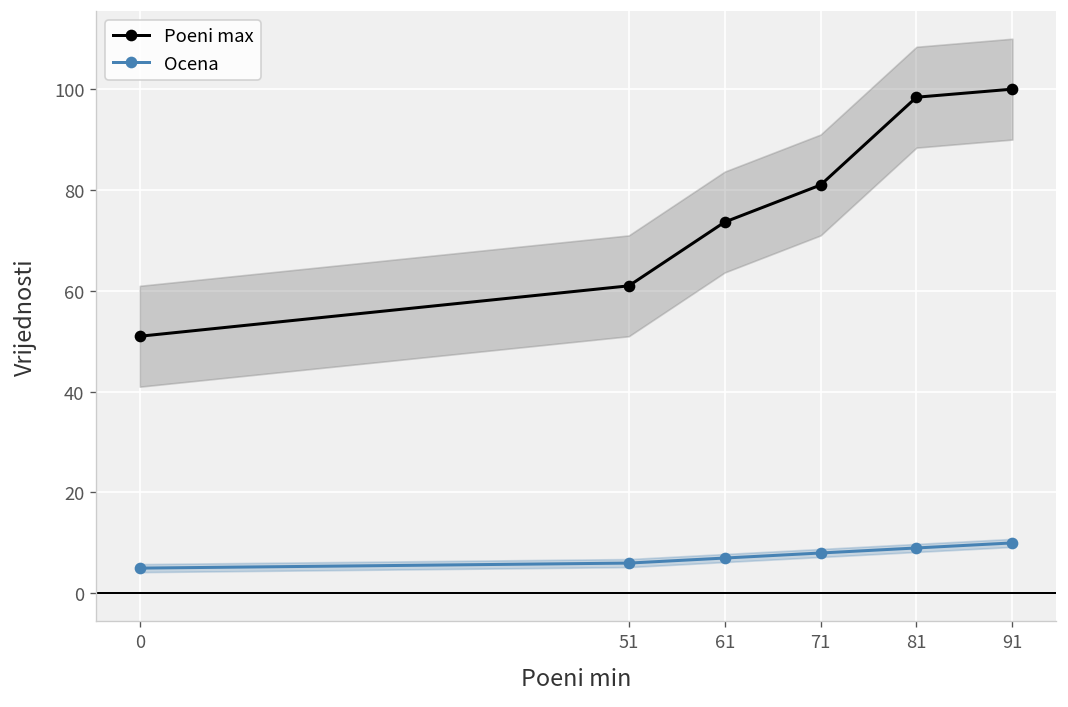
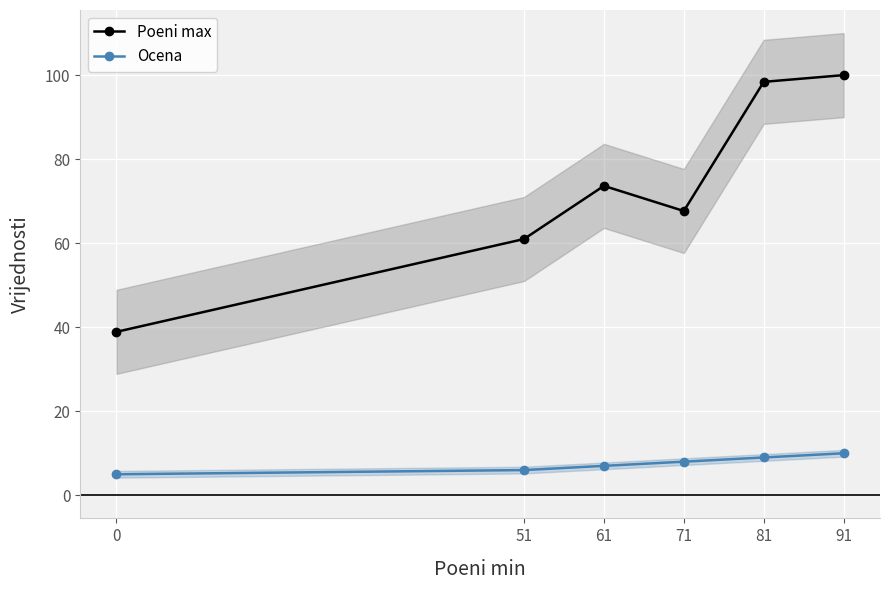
Poeni max, 0: 51 -> 39
Poeni max, 71: 81 -> 68
